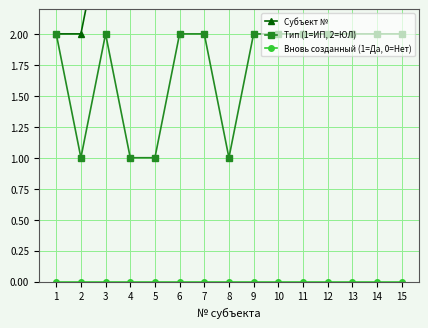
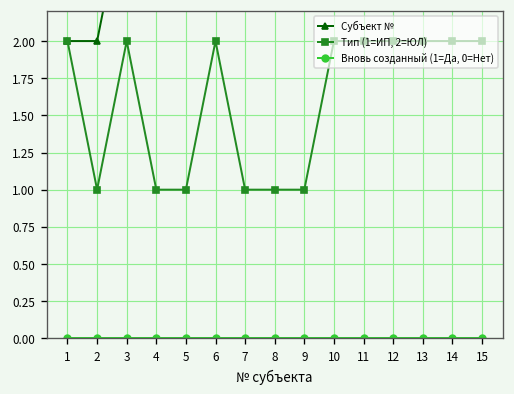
Тип (1=ИП, 2=ЮЛ), 7: 2 -> 1
Тип (1=ИП, 2=ЮЛ), 9: 2 -> 1
